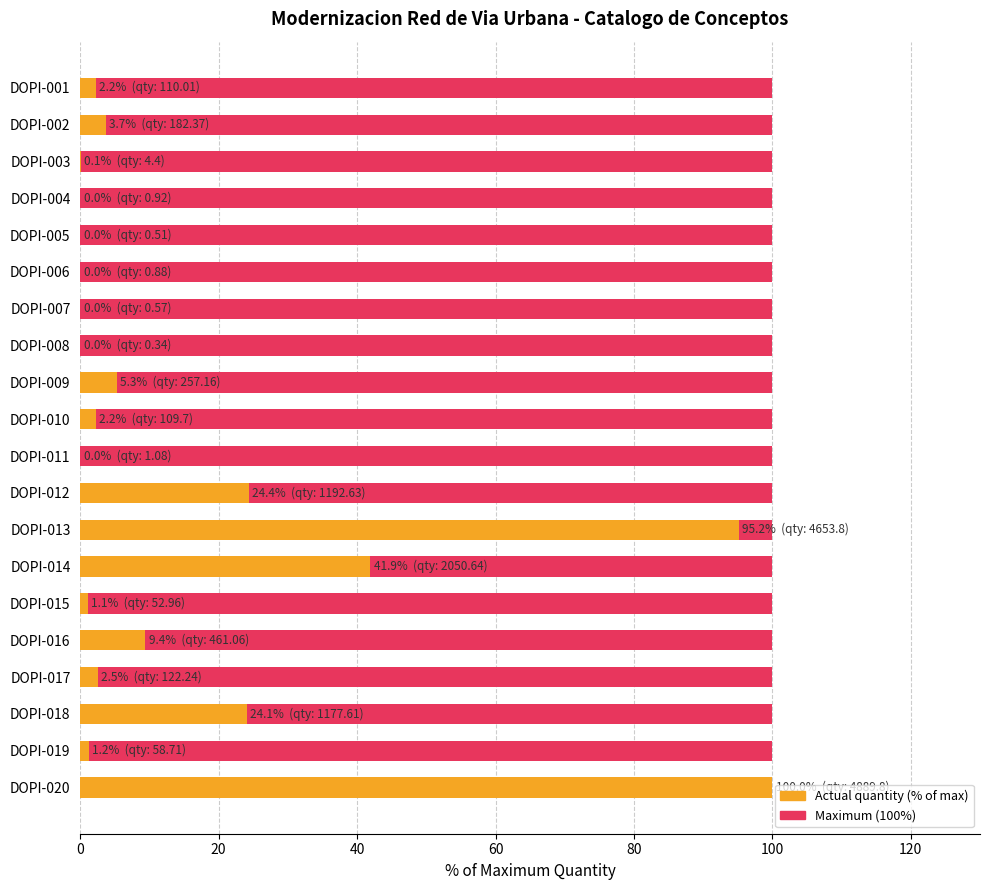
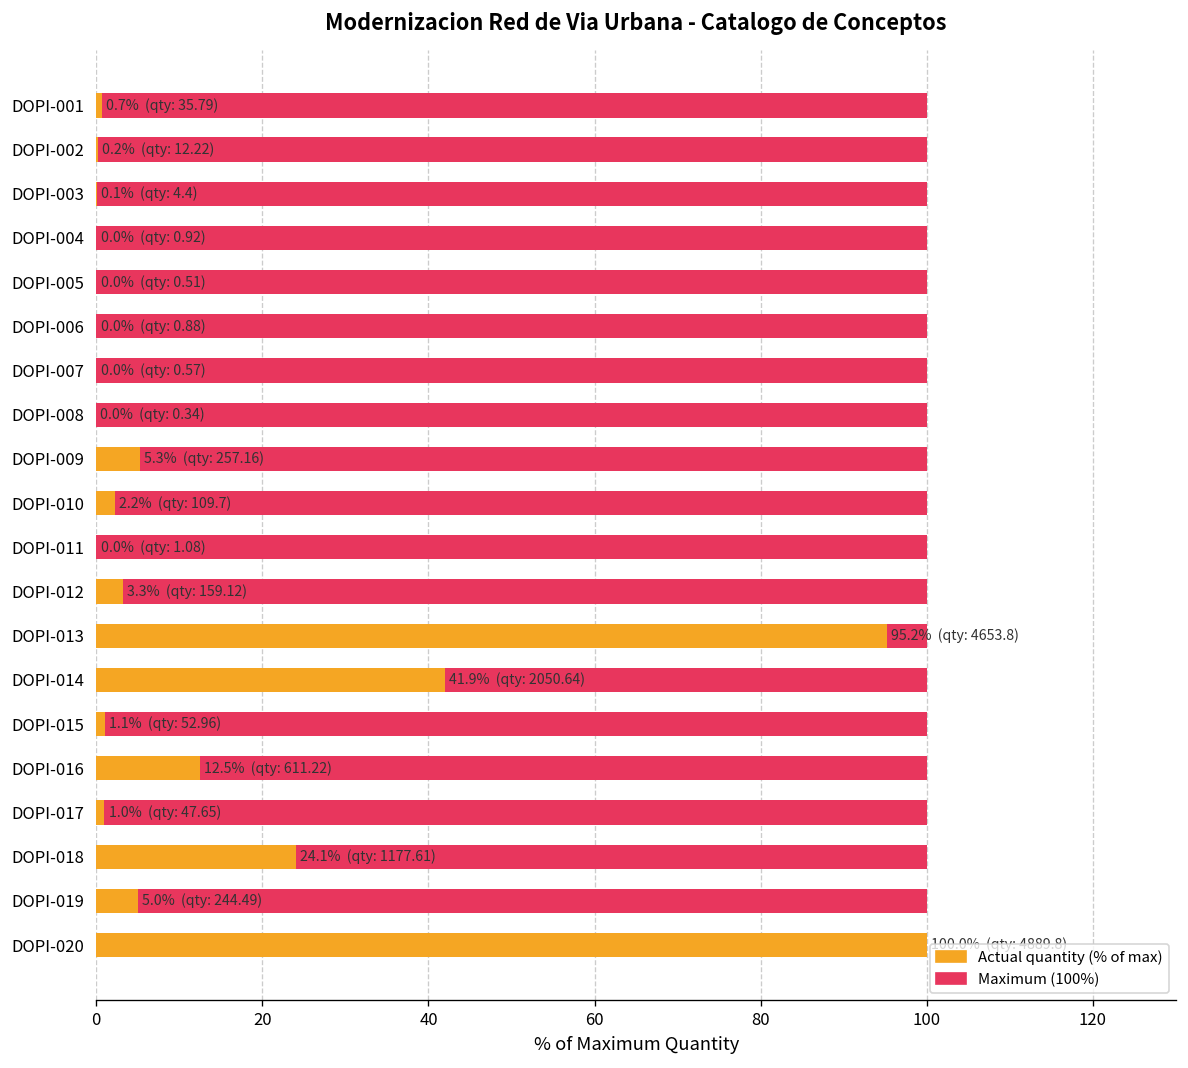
Actual quantity (% of max), DOPI-001: 2.2% (qty: 110.01) -> 0.7% (qty: 35.79)
Actual quantity (% of max), DOPI-002: 3.7% (qty: 182.37) -> 0.2% (qty: 12.22)
Actual quantity (% of max), DOPI-012: 24.4% (qty: 1192.63) -> 3.3% (qty: 159.12)
Actual quantity (% of max), DOPI-016: 9.4% (qty: 461.06) -> 12.5% (qty: 611.22)
Actual quantity (% of max), DOPI-017: 2.5% (qty: 122.24) -> 1.0% (qty: 47.65)
Actual quantity (% of max), DOPI-019: 1.2% (qty: 58.71) -> 5.0% (qty: 244.49)
